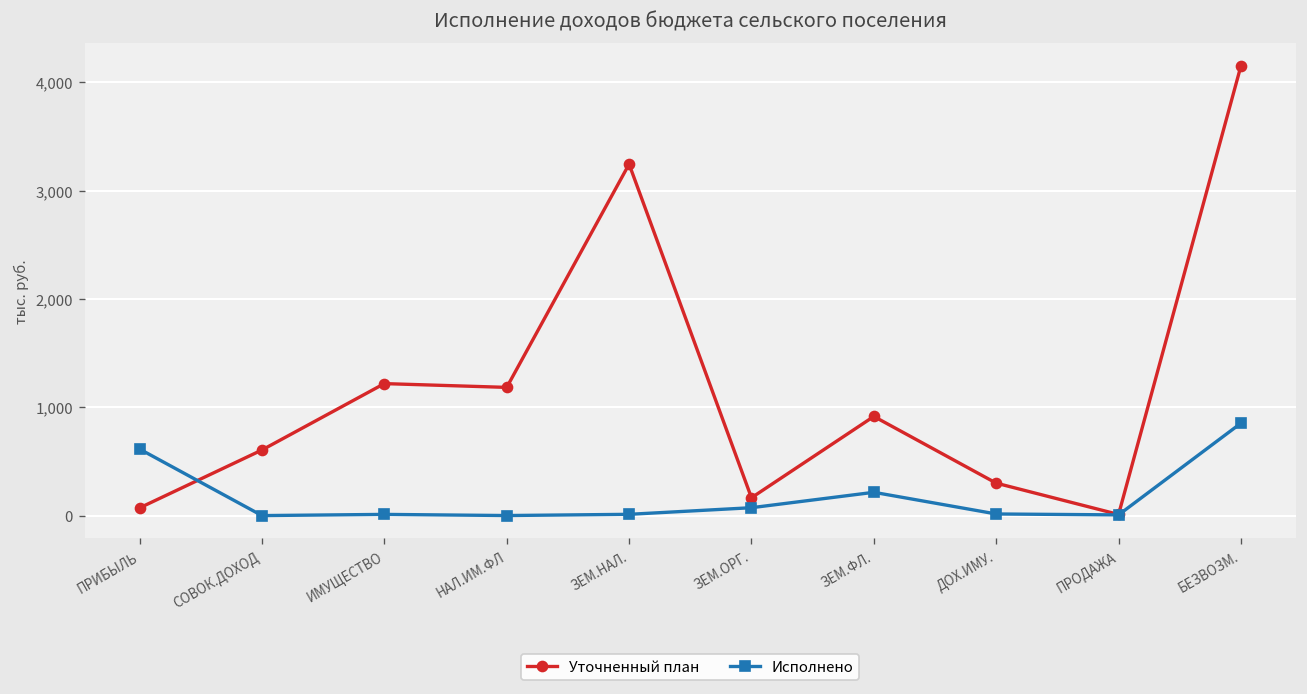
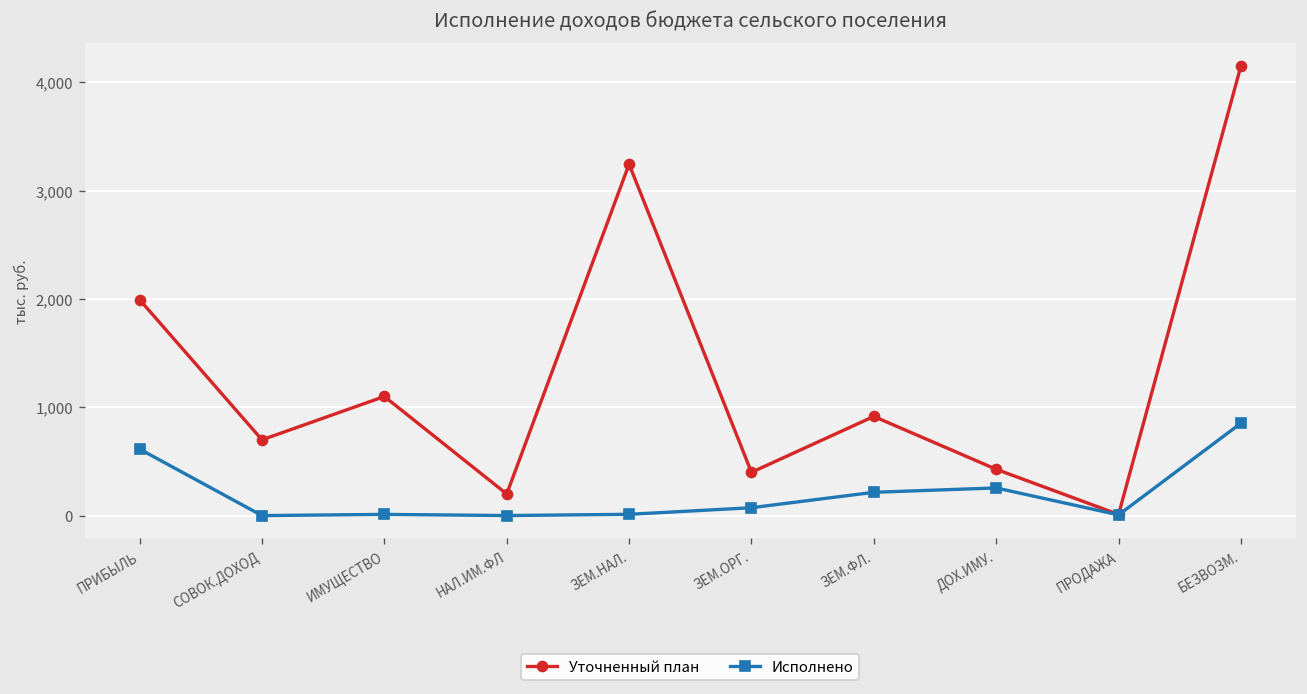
Уточненный план, ПРИБЫЛЬ: 100 -> 2,000
Уточненный план, СОВОК.ДОХОД: 600 -> 700
Уточненный план, ИМУЩЕСТВО: 1,200 -> 1,100
Уточненный план, НАЛ.ИМ.ФЛ: 1,200 -> 200
Уточненный план, ЗЕМ.ОРГ.: 200 -> 400
Уточненный план, ДОХ.ИМУ.: 300 -> 400
Исполнено, ДОХ.ИМУ.: 0 -> 300
